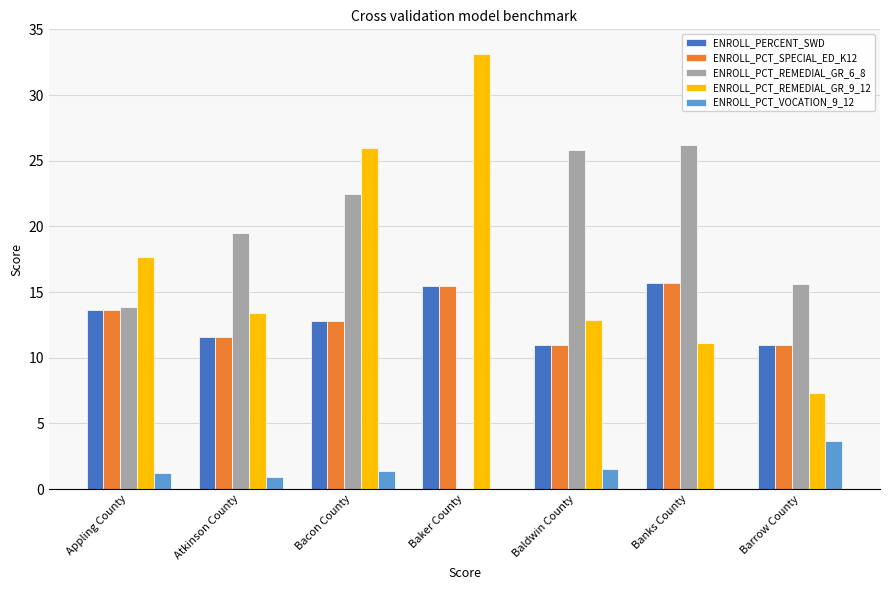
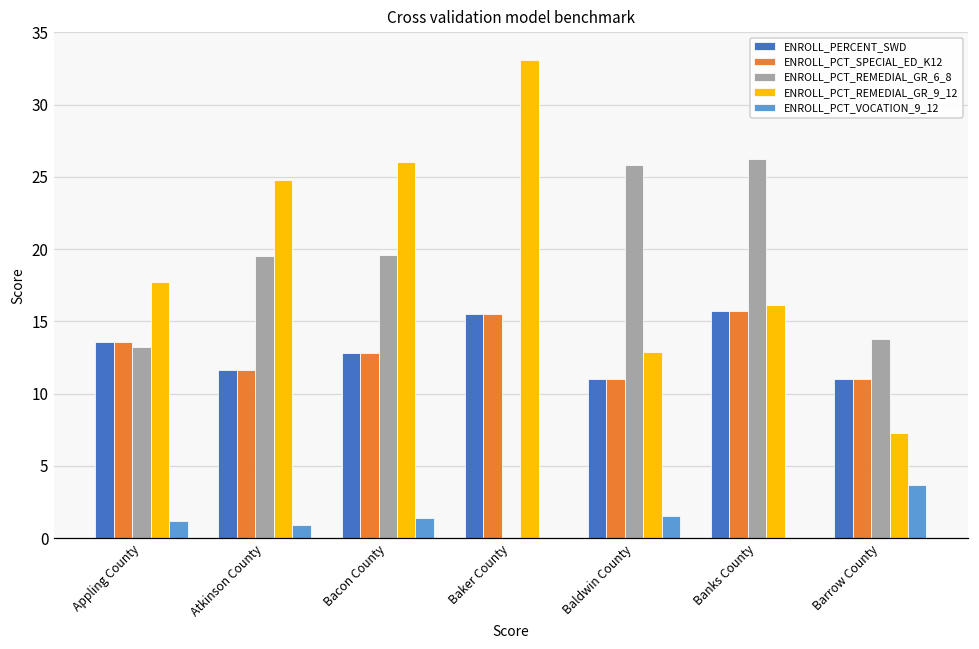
ENROLL_PCT_REMEDIAL_GR_6_8, Appling County: 13.9 -> 13.2
ENROLL_PCT_REMEDIAL_GR_9_12, Atkinson County: 13.4 -> 24.8
ENROLL_PCT_REMEDIAL_GR_6_8, Bacon County: 22.5 -> 19.6
ENROLL_PCT_REMEDIAL_GR_9_12, Banks County: 11.1 -> 16.1
ENROLL_PCT_REMEDIAL_GR_6_8, Barrow County: 15.6 -> 13.8
